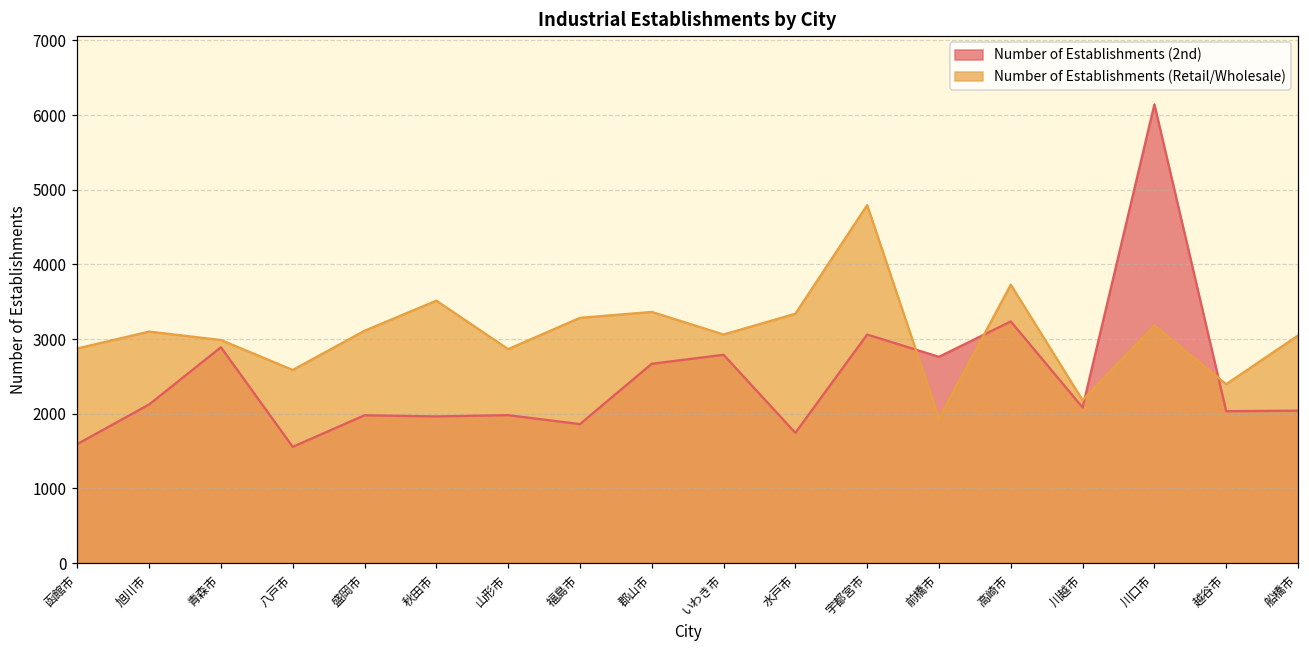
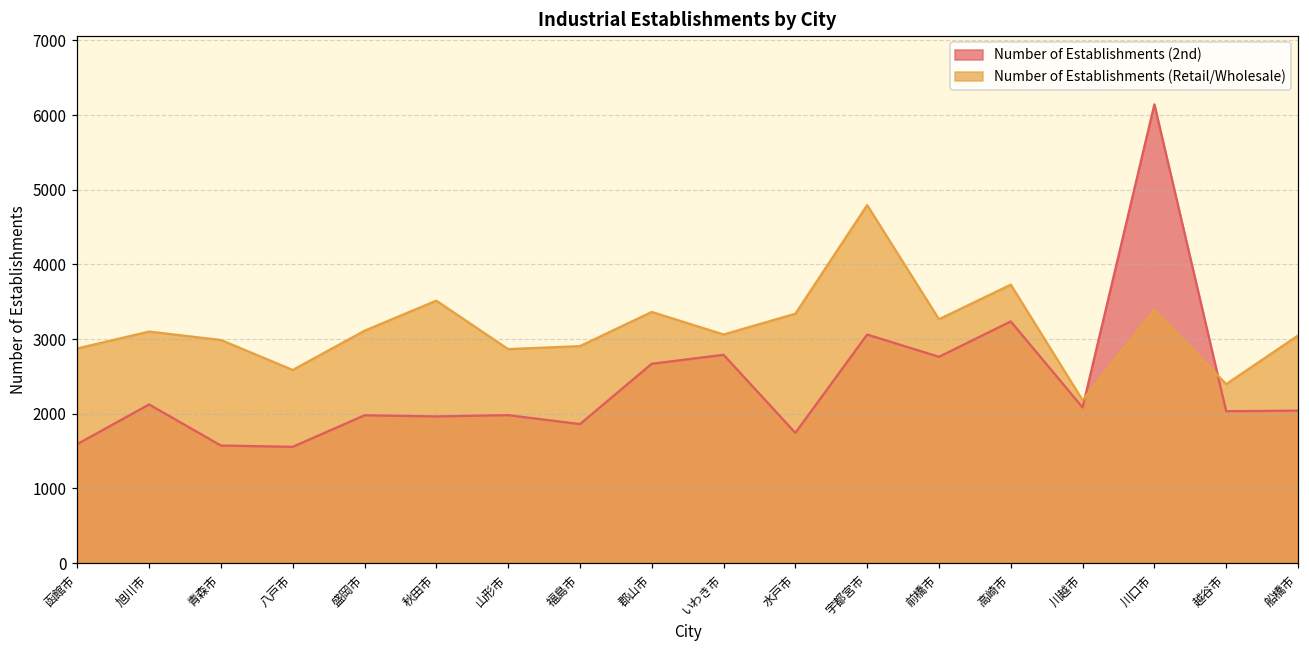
Number of Establishments (2nd), 青森市: 2900 -> 1600
Number of Establishments (Retail/Wholesale), 福島市: 3300 -> 2900
Number of Establishments (Retail/Wholesale), 前橋市: 1900 -> 3300
Number of Establishments (Retail/Wholesale), 川口市: 3200 -> 3400
